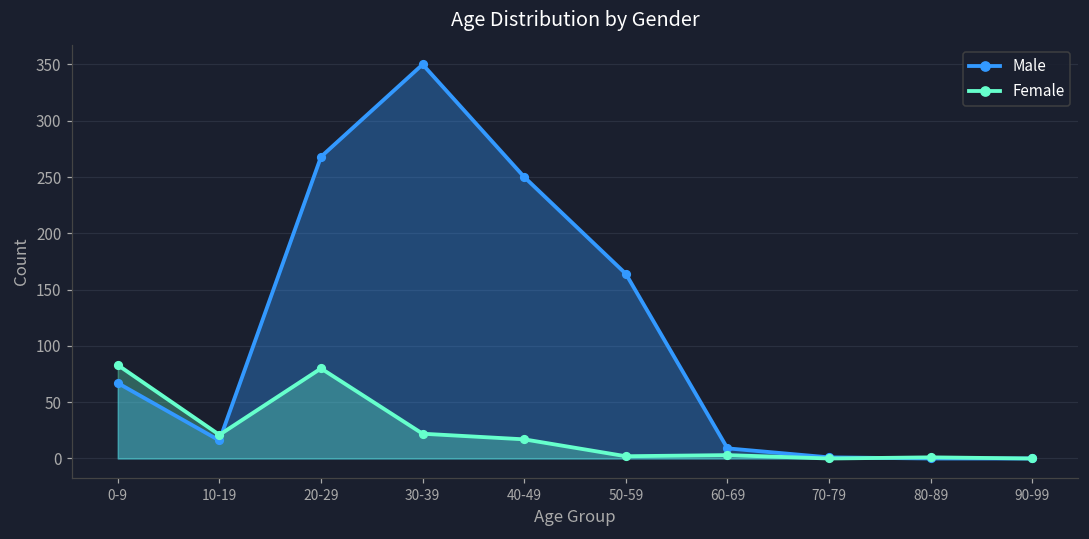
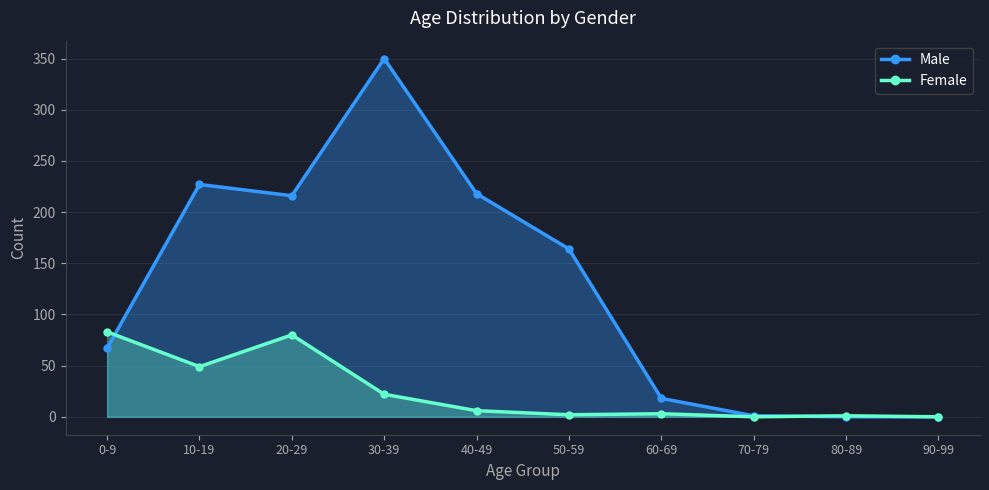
Male, 10-19: 16 -> 227
Female, 10-19: 21 -> 49
Male, 20-29: 268 -> 216
Male, 40-49: 250 -> 218
Female, 40-49: 17 -> 6
Male, 60-69: 9 -> 18
